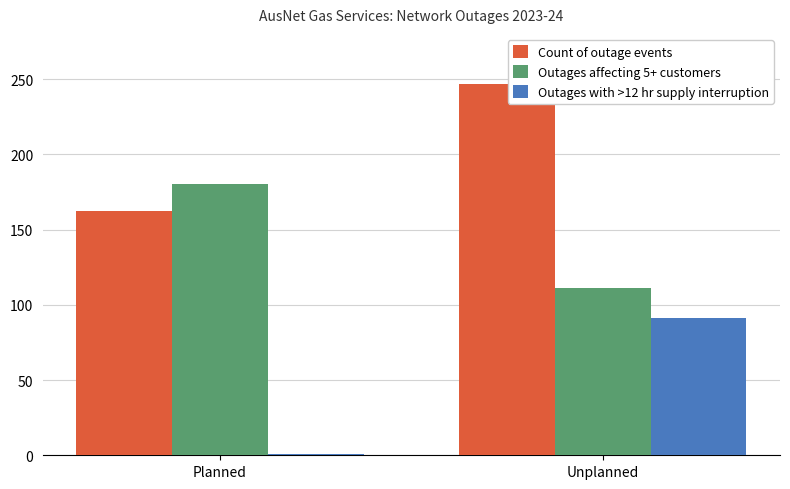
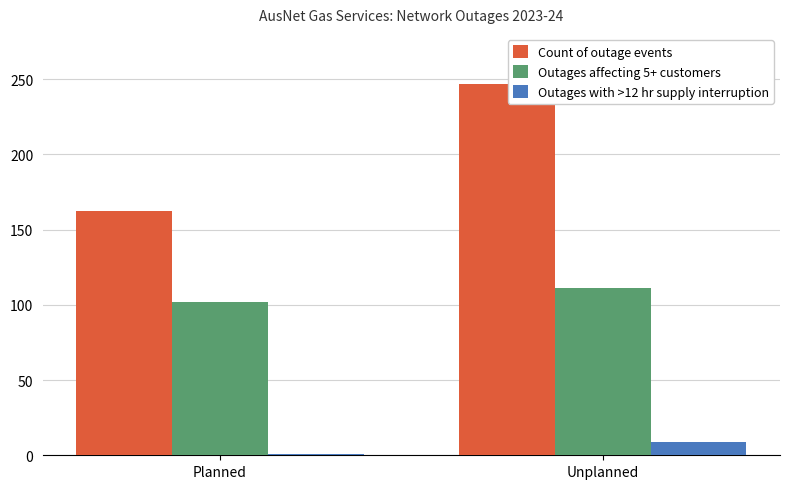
Outages affecting 5+ customers, Planned: 180 -> 102
Outages with >12 hr supply interruption, Unplanned: 91 -> 9
